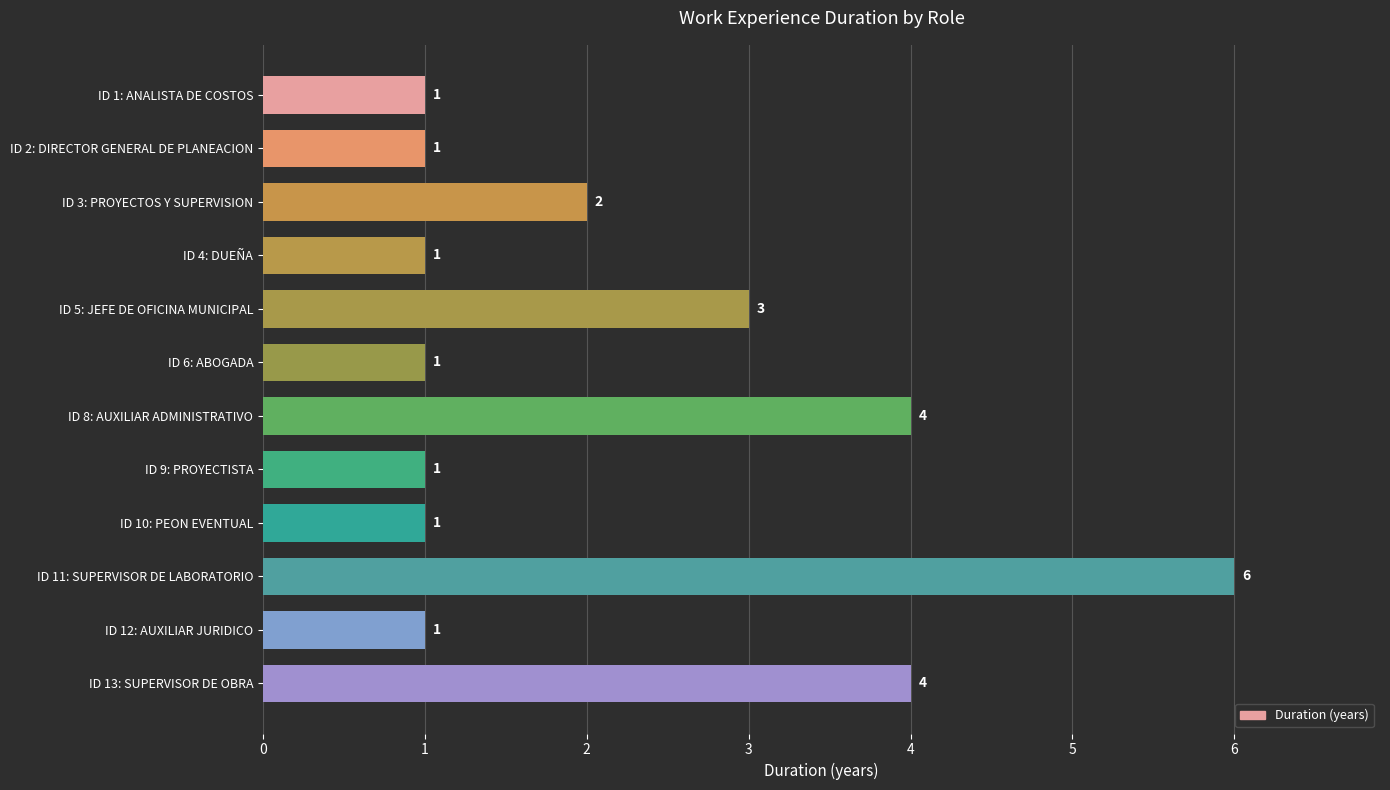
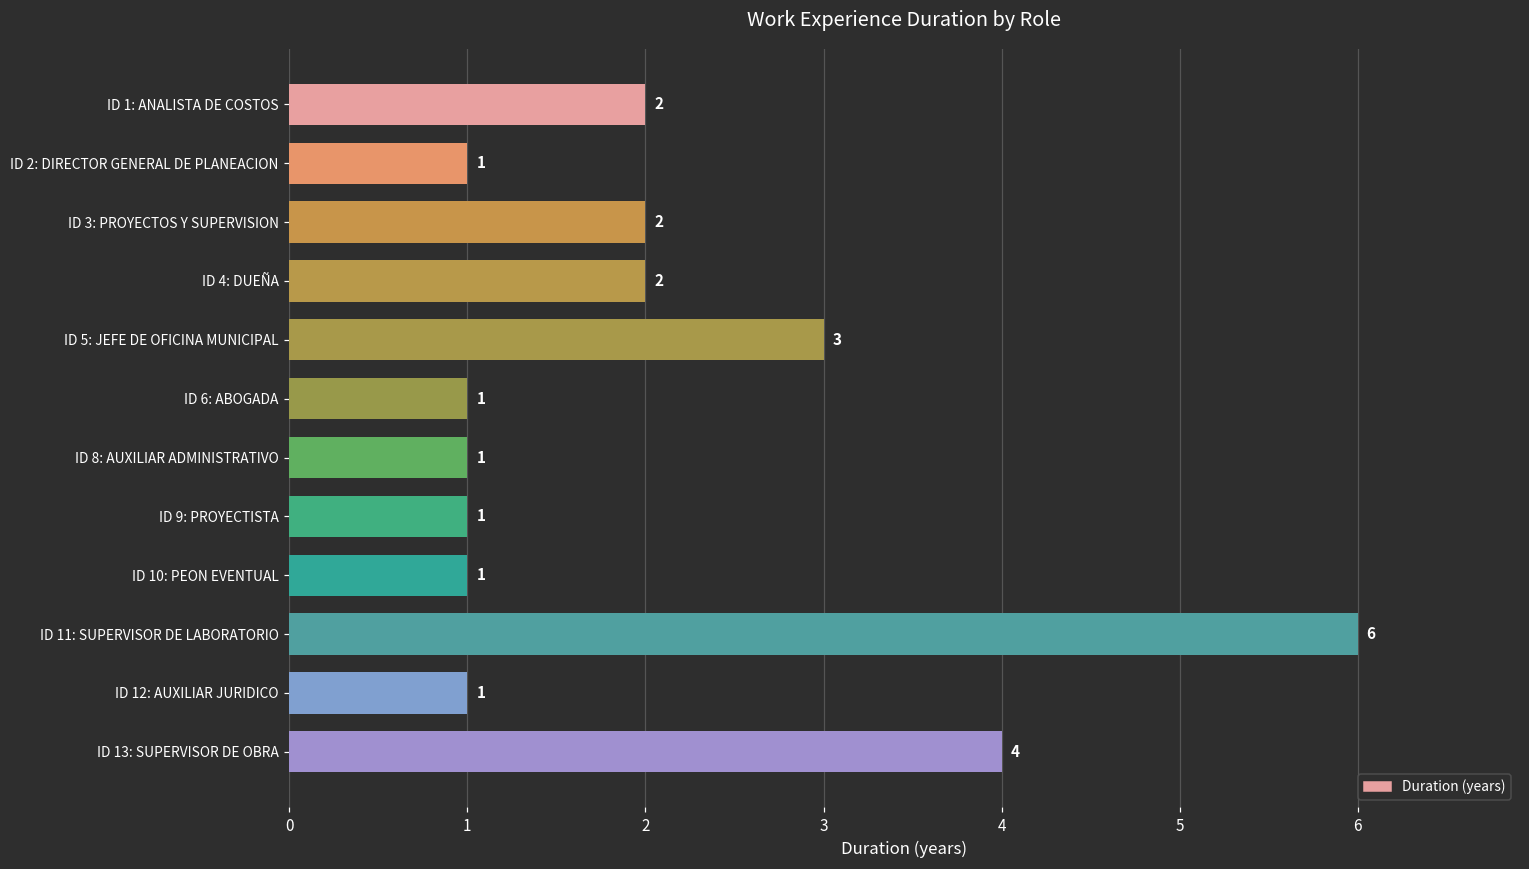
ID 1: ANALISTA DE COSTOS: 1 -> 2
ID 4: DUEÑA: 1 -> 2
ID 8: AUXILIAR ADMINISTRATIVO: 4 -> 1
